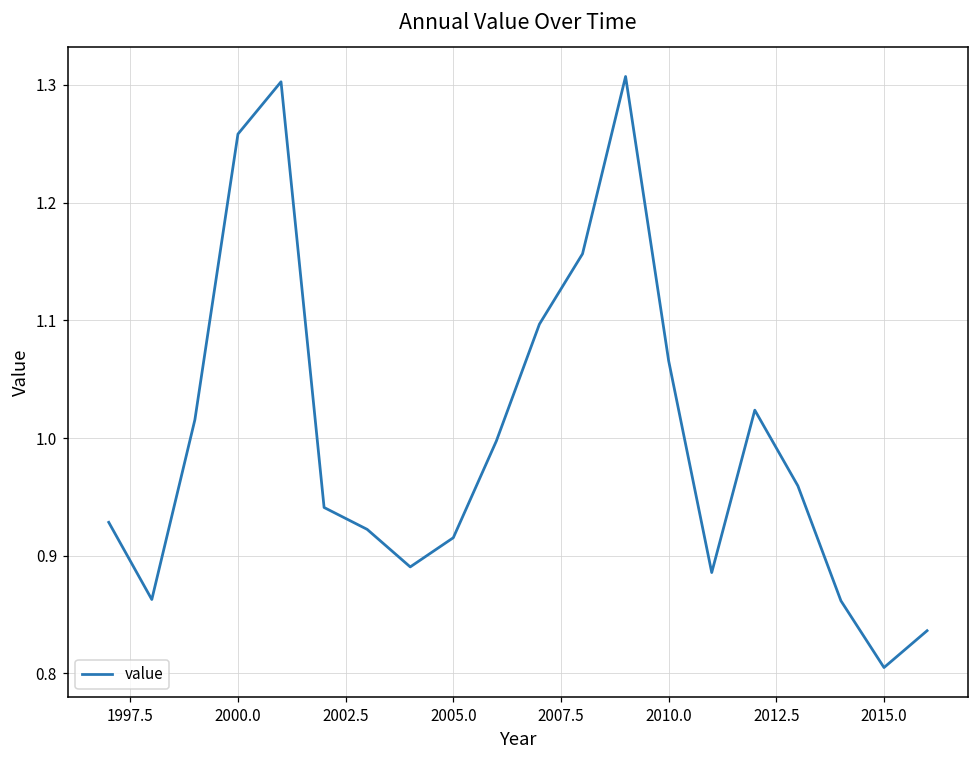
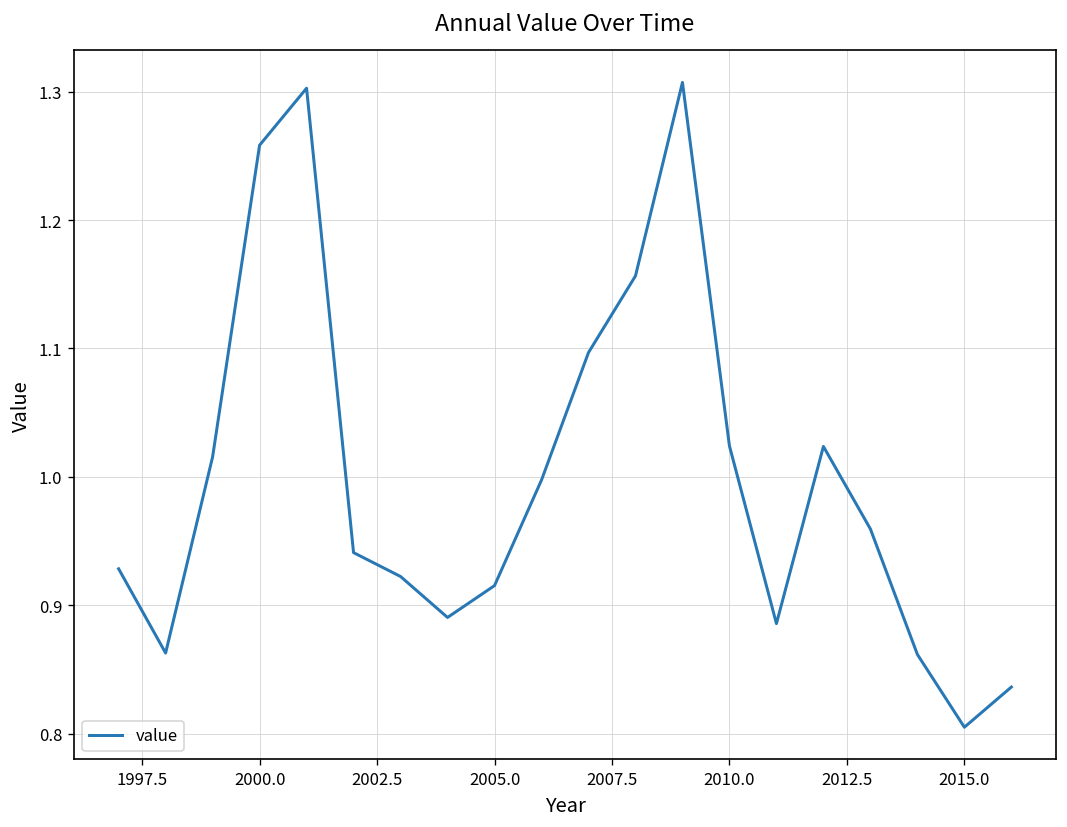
2010.0: 1.066 -> 1.024
